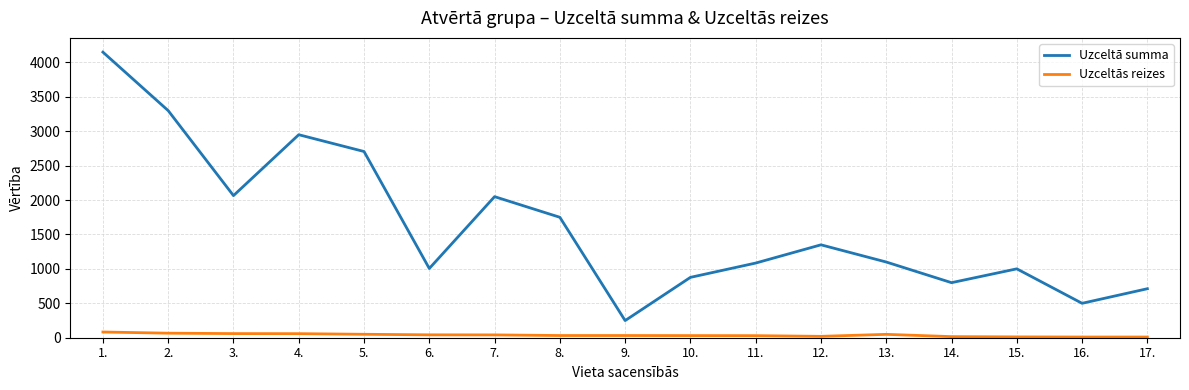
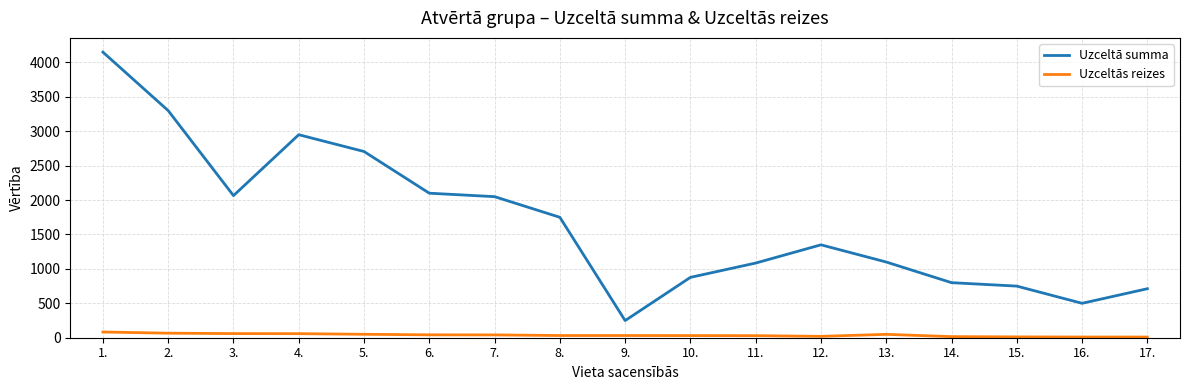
Uzceltā summa, 6.: 1000 -> 2100
Uzceltā summa, 15.: 1000 -> 800
